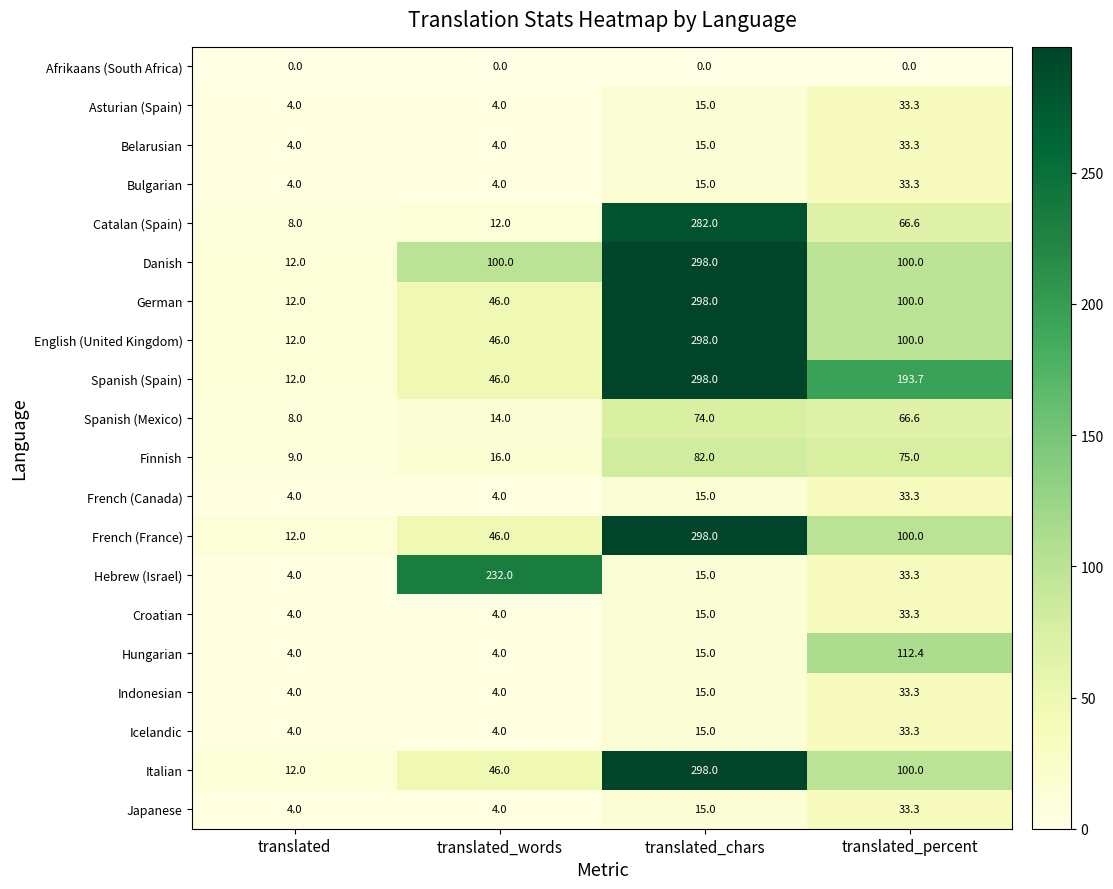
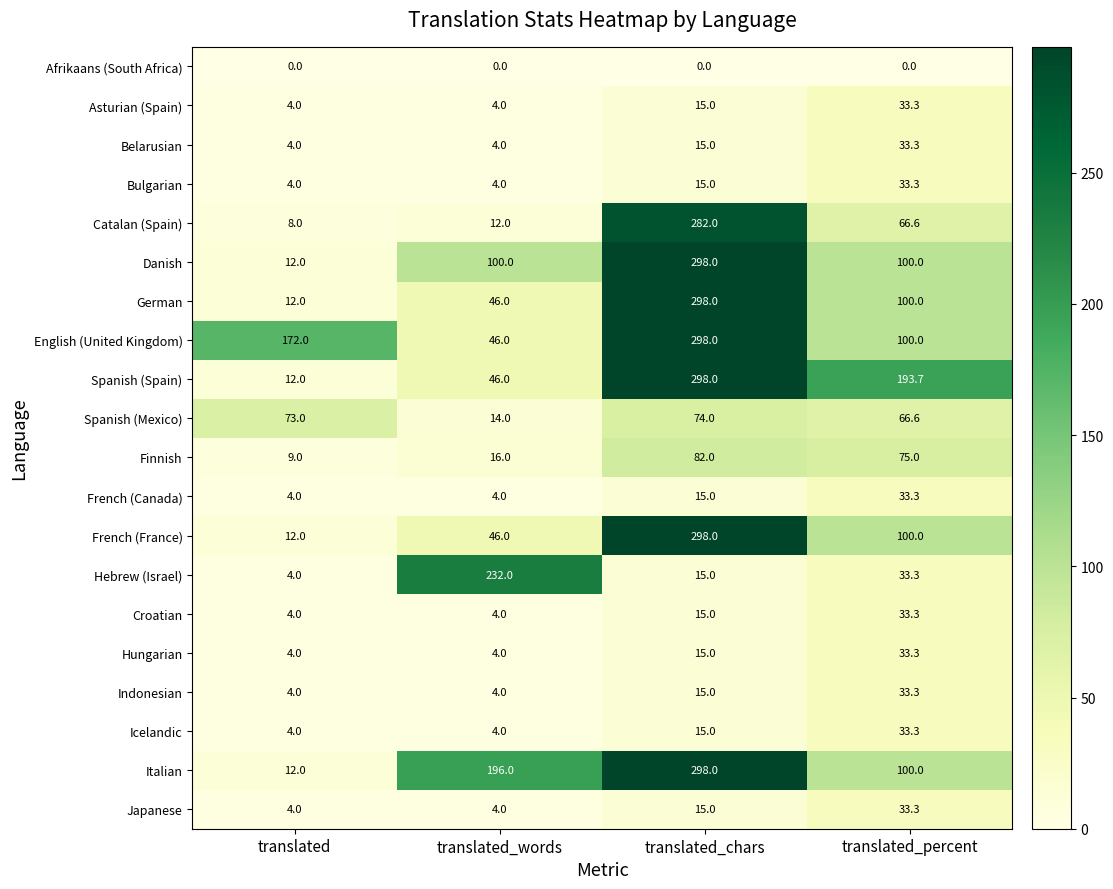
English (United Kingdom), translated: 12.0 -> 172.0
Spanish (Mexico), translated: 8.0 -> 73.0
Hungarian, translated_percent: 112.4 -> 33.3
Italian, translated_words: 46.0 -> 196.0
